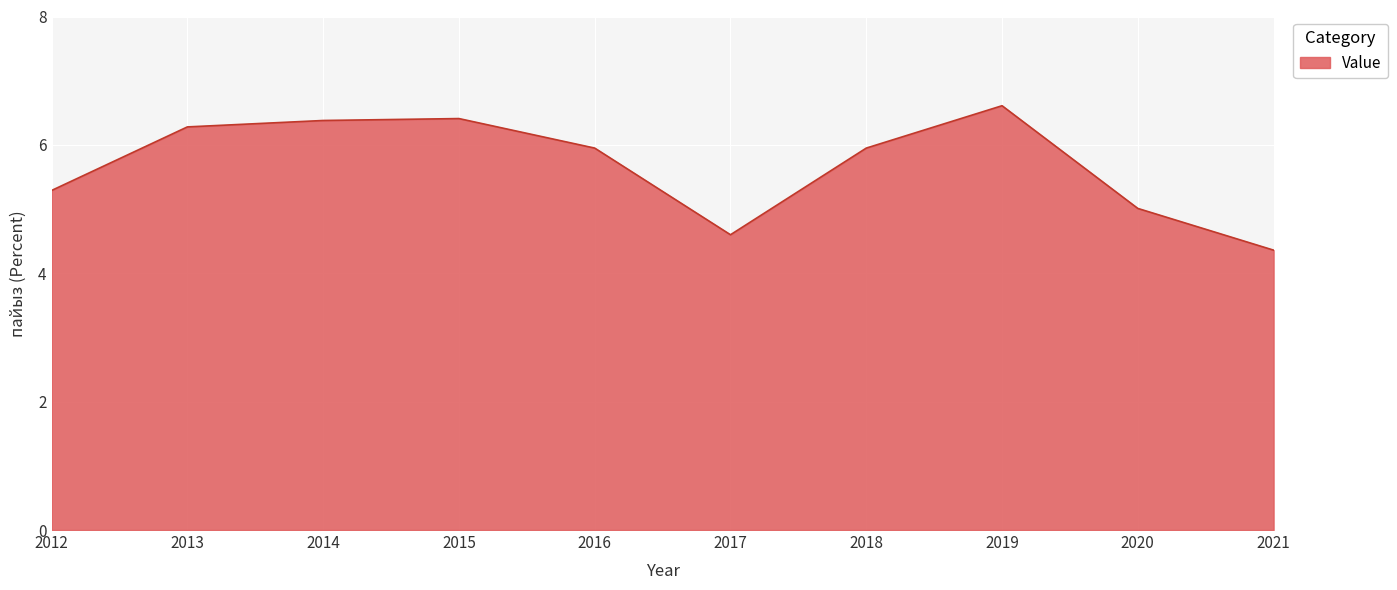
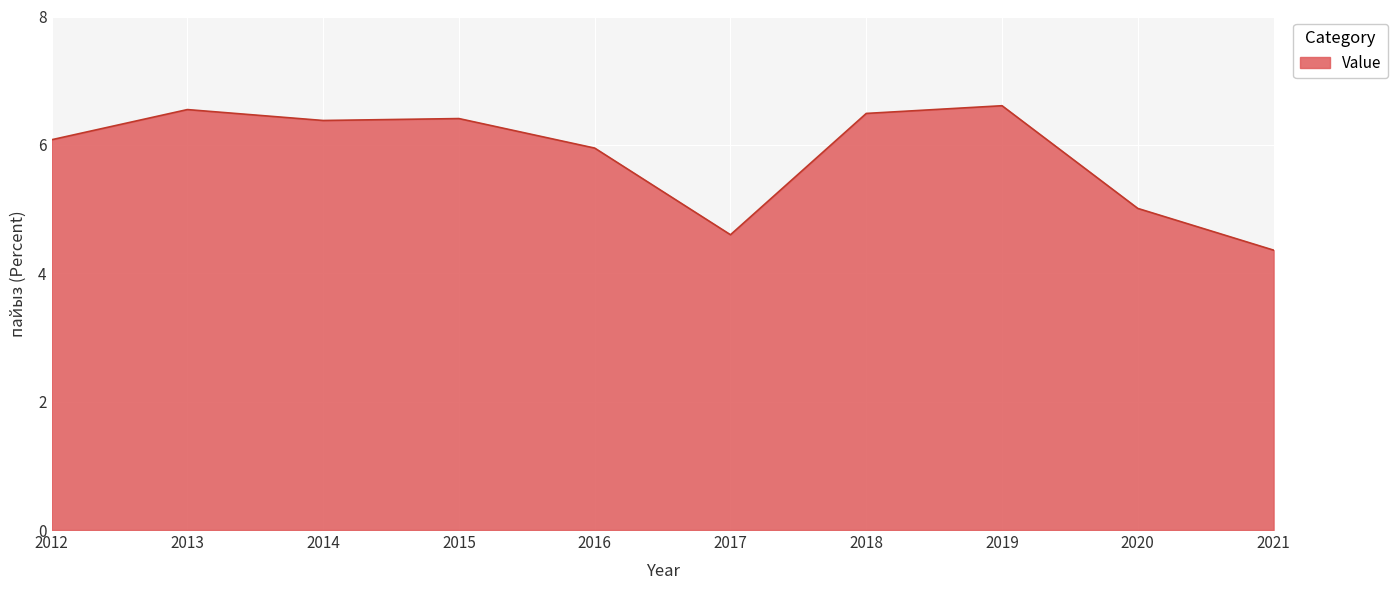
2012: 5.3 -> 6.1
2013: 6.3 -> 6.6
2018: 6.0 -> 6.5
